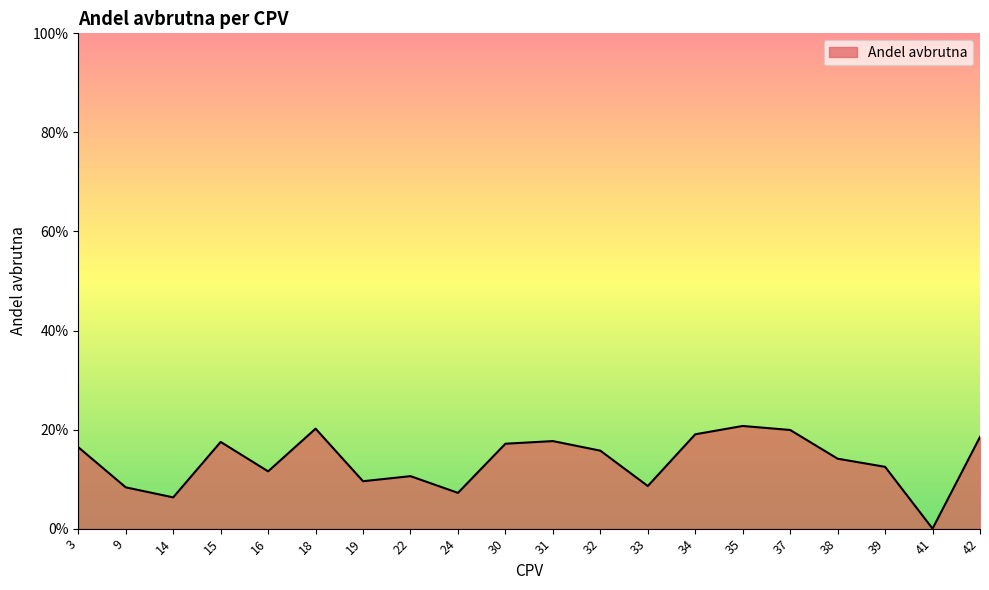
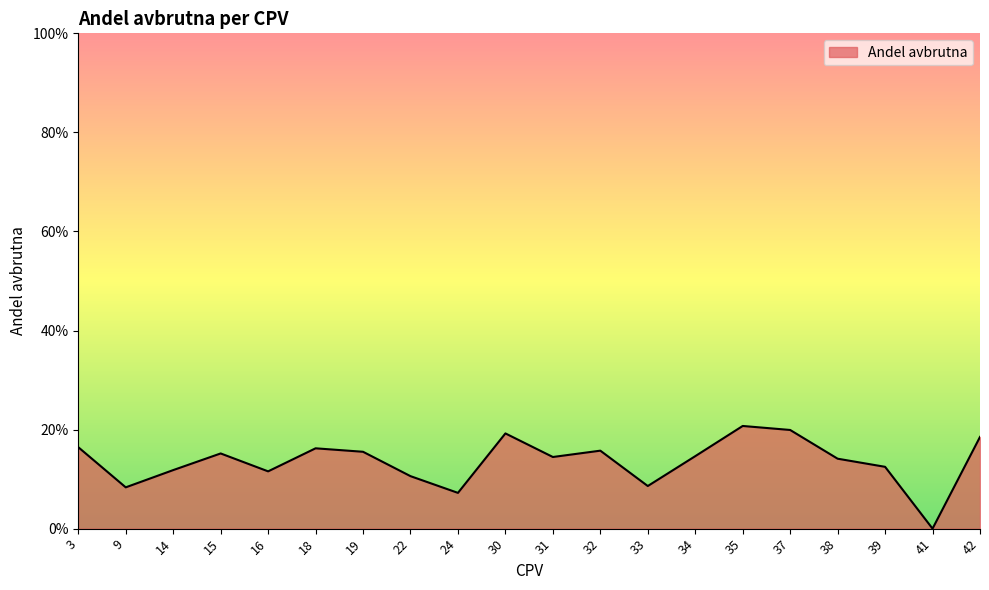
14: 6% -> 12%
15: 18% -> 15%
18: 20% -> 16%
19: 10% -> 16%
30: 17% -> 19%
31: 18% -> 14%
34: 19% -> 15%
